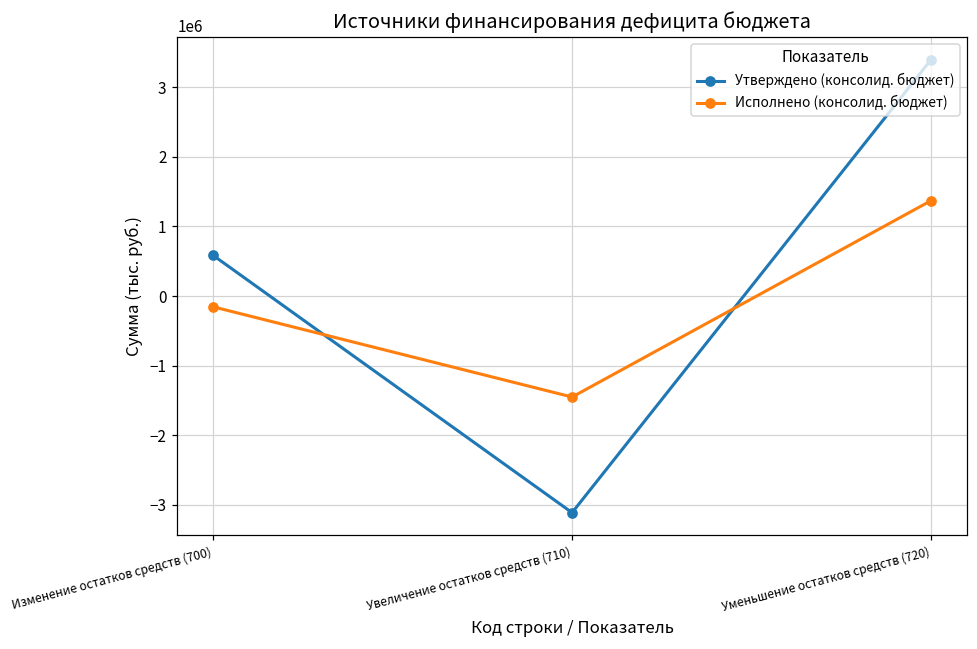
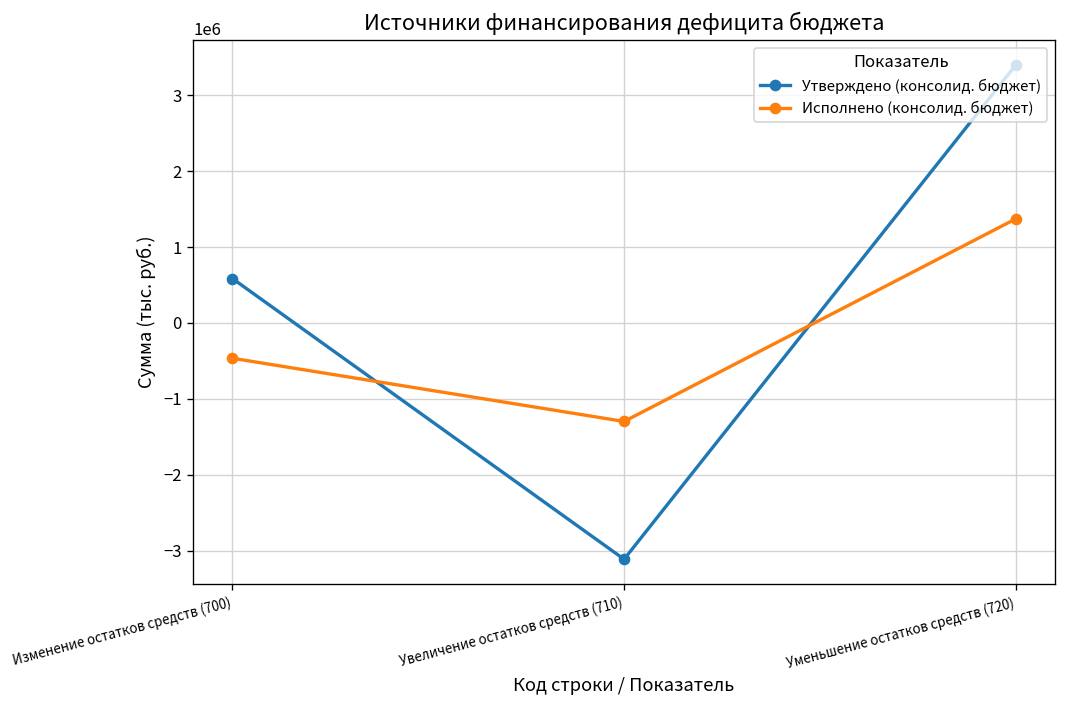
Исполнено (консолид. бюджет), Изменение остатков средств (700): -200000 -> -500000
Исполнено (консолид. бюджет), Увеличение остатков средств (710): -1500000 -> -1300000
